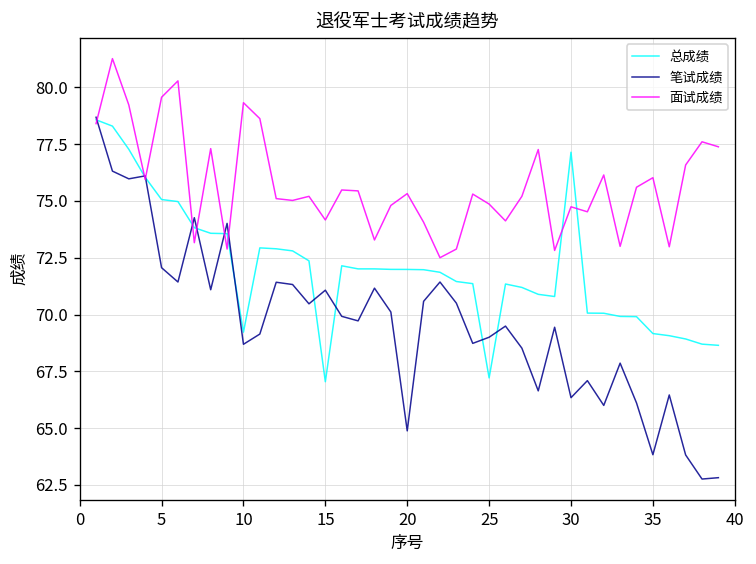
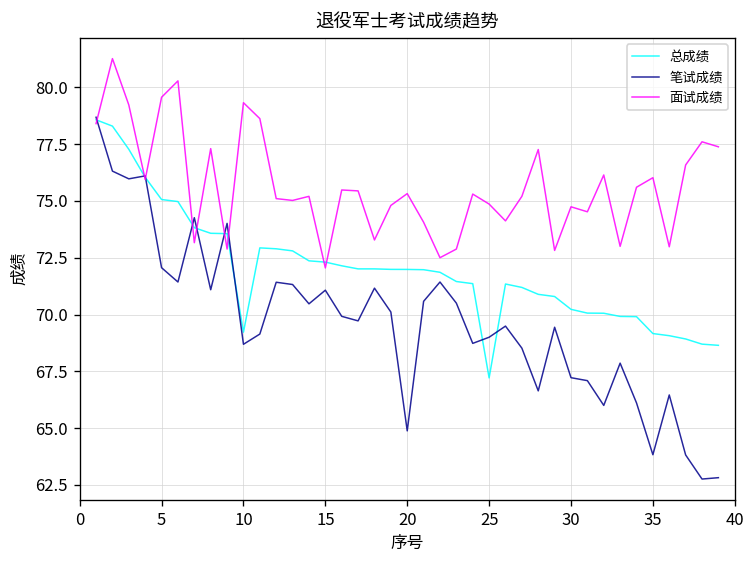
总成绩, 15: 67.0 -> 72.3
面试成绩, 15: 74.2 -> 72.1
总成绩, 30: 77.1 -> 70.2
笔试成绩, 30: 66.3 -> 67.2
